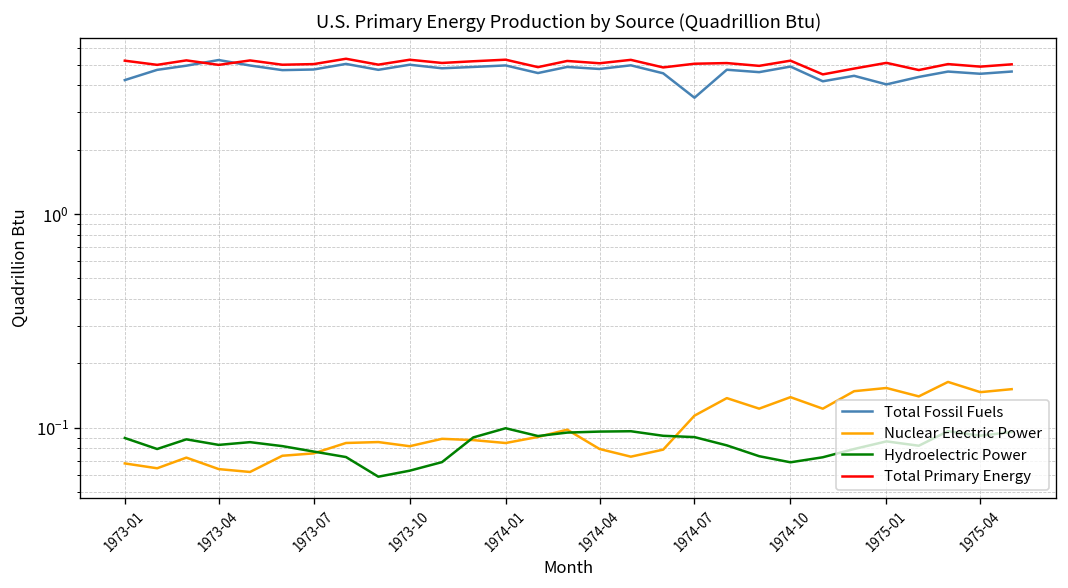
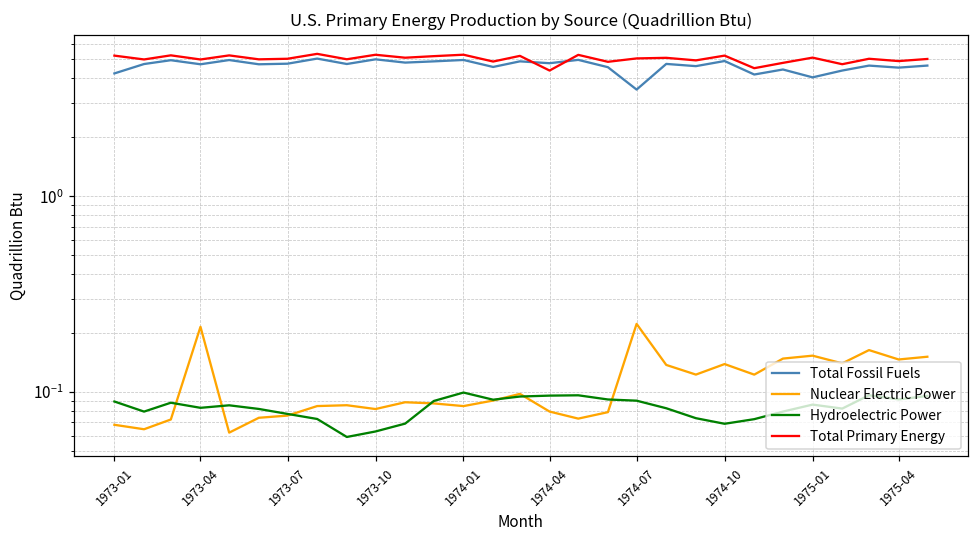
Total Fossil Fuels, 1973-04: 5.3 -> 4.7
Nuclear Electric Power, 1973-04: 0.064 -> 0.22
Total Primary Energy, 1974-04: 5.1 -> 4.4
Nuclear Electric Power, 1974-07: 0.11 -> 0.22
